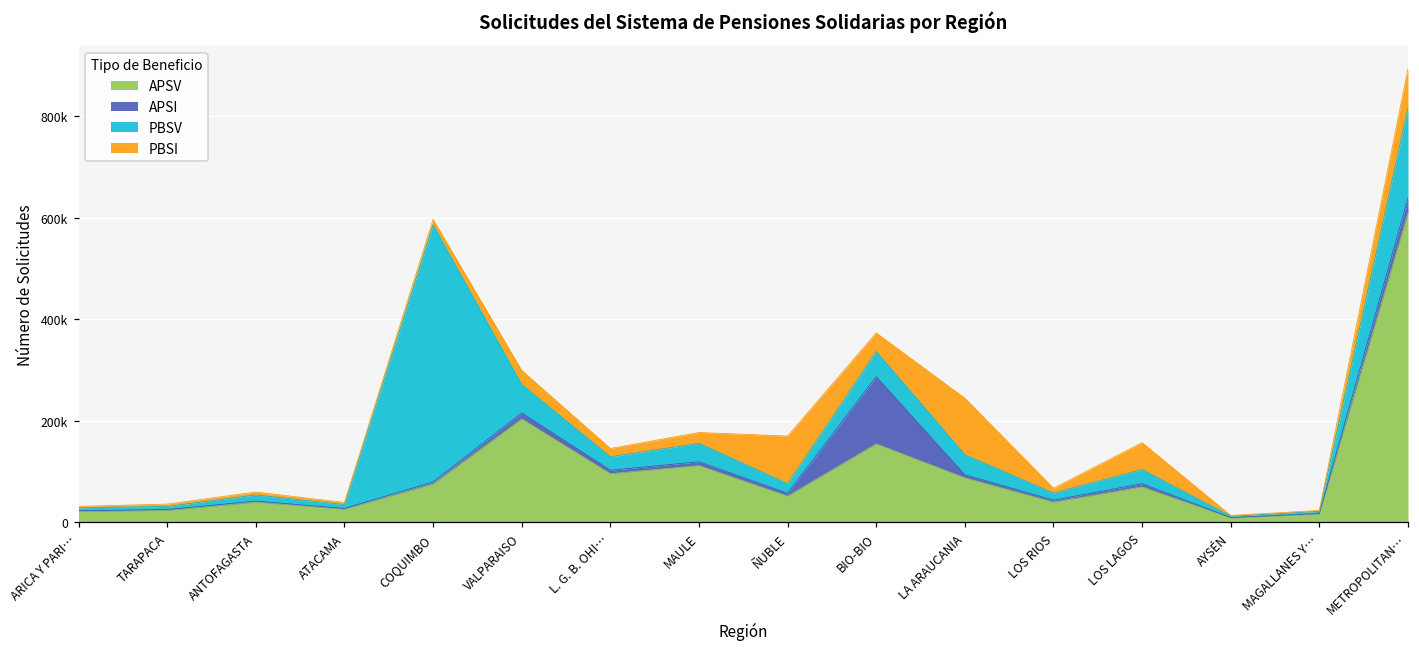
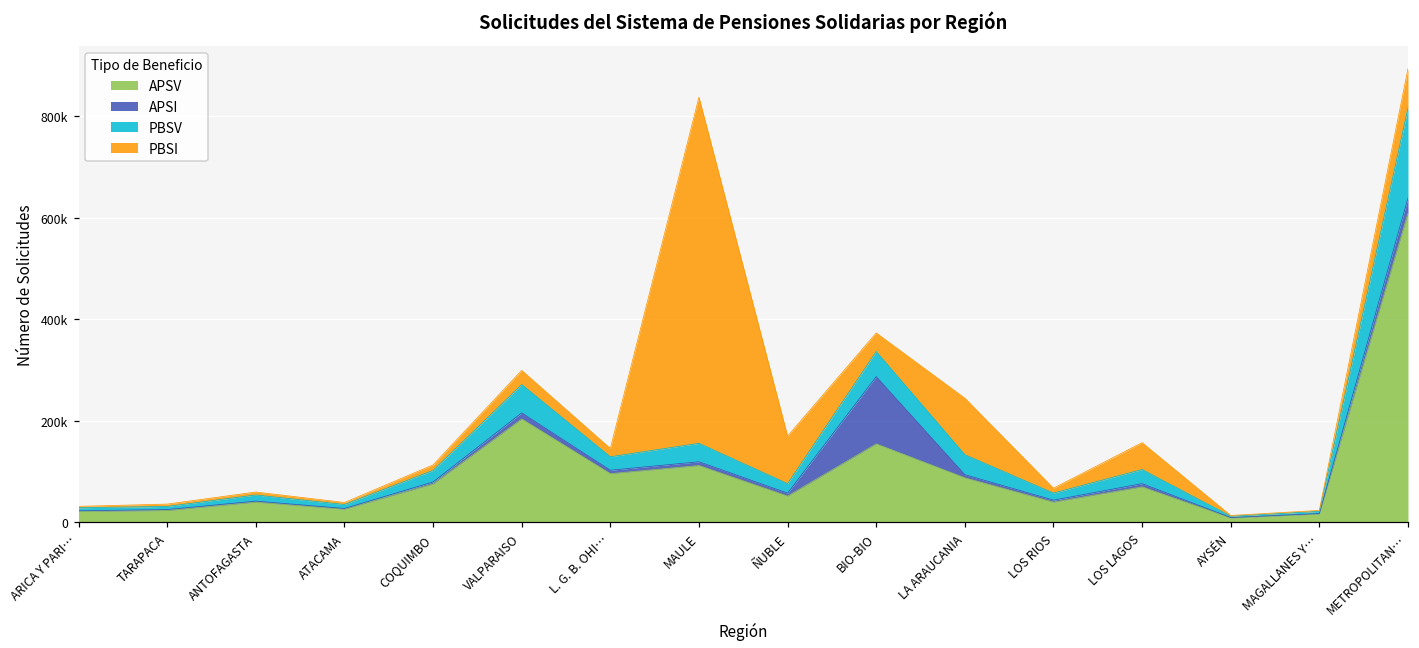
PBSV, COQUIMBO: 510000 -> 20000
PBSI, MAULE: 20000 -> 680000
